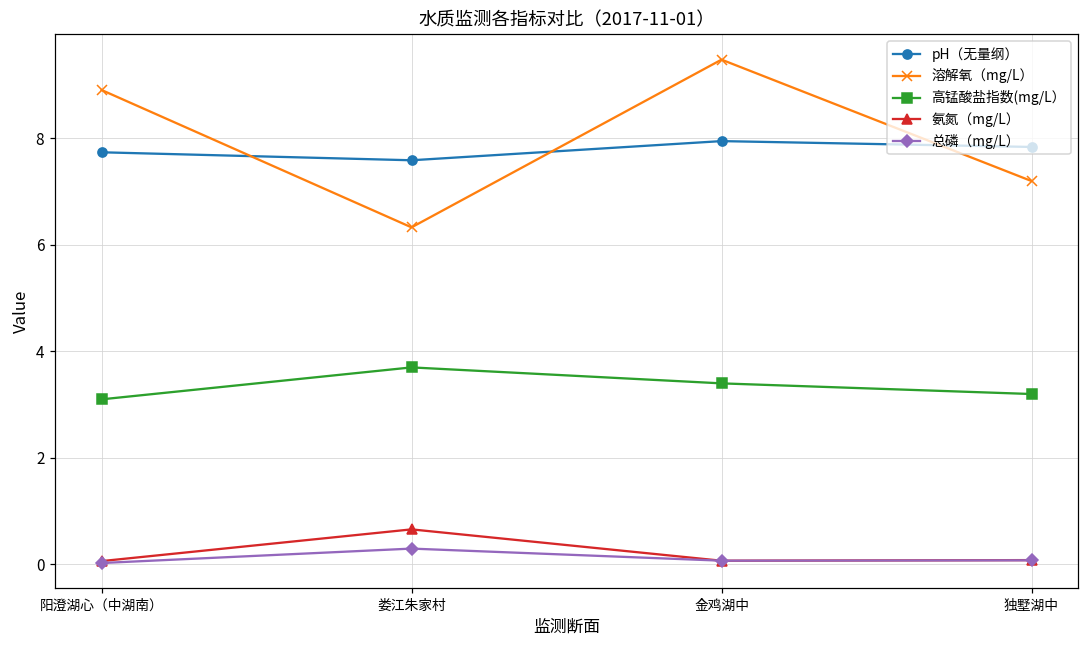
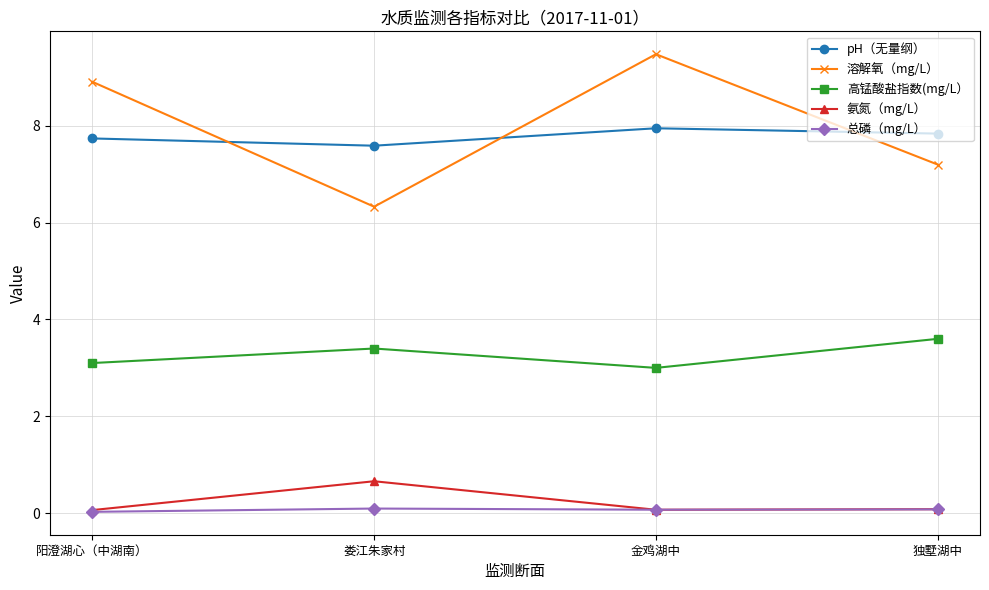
高锰酸盐指数(mg/L）, 娄江朱家村: 3.7 -> 3.4
总磷（mg/L）, 娄江朱家村: 0.3 -> 0.1
高锰酸盐指数(mg/L）, 金鸡湖中: 3.4 -> 3.0
高锰酸盐指数(mg/L）, 独墅湖中: 3.2 -> 3.6
